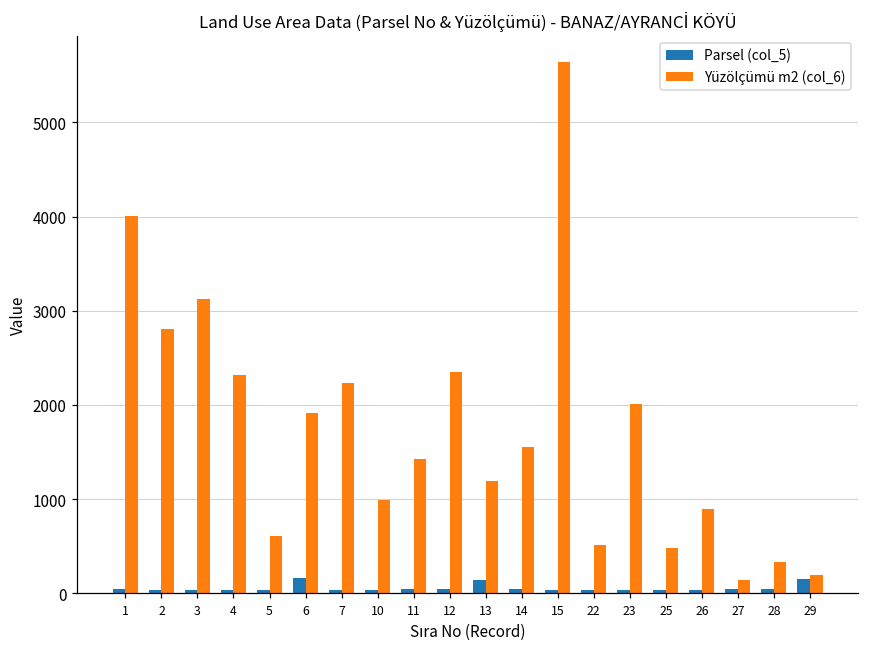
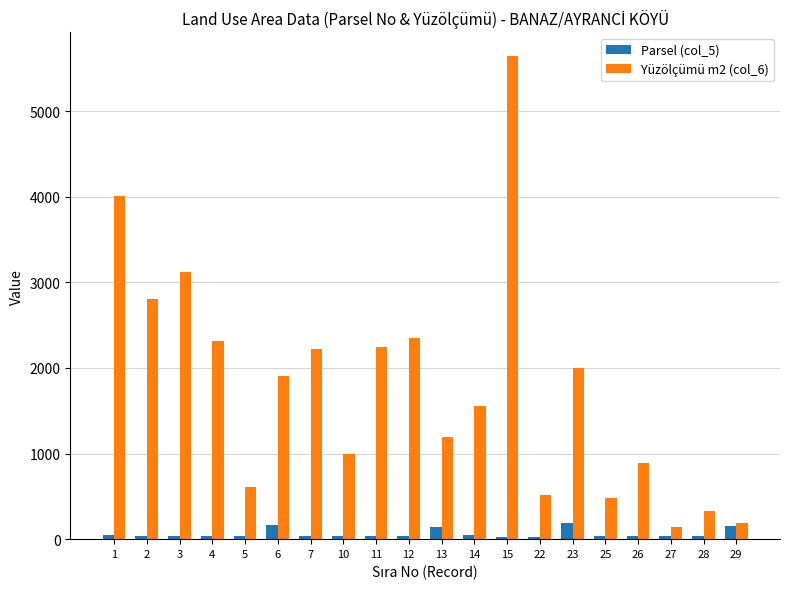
Yüzölçümü m2 (col_6), 11: 1400 -> 2200
Parsel (col_5), 23: 0 -> 200
